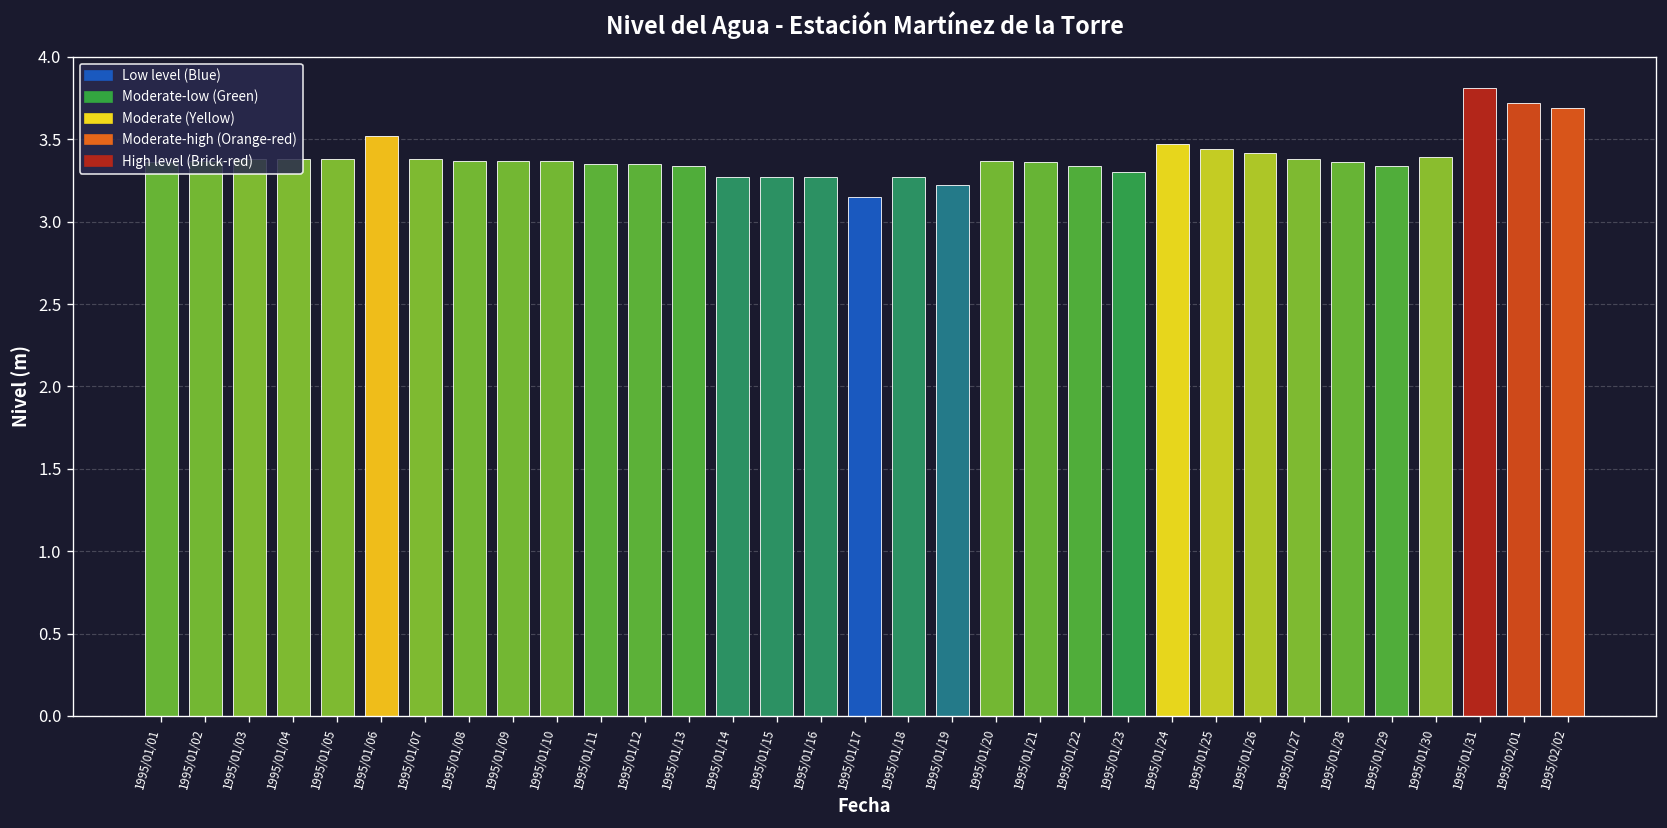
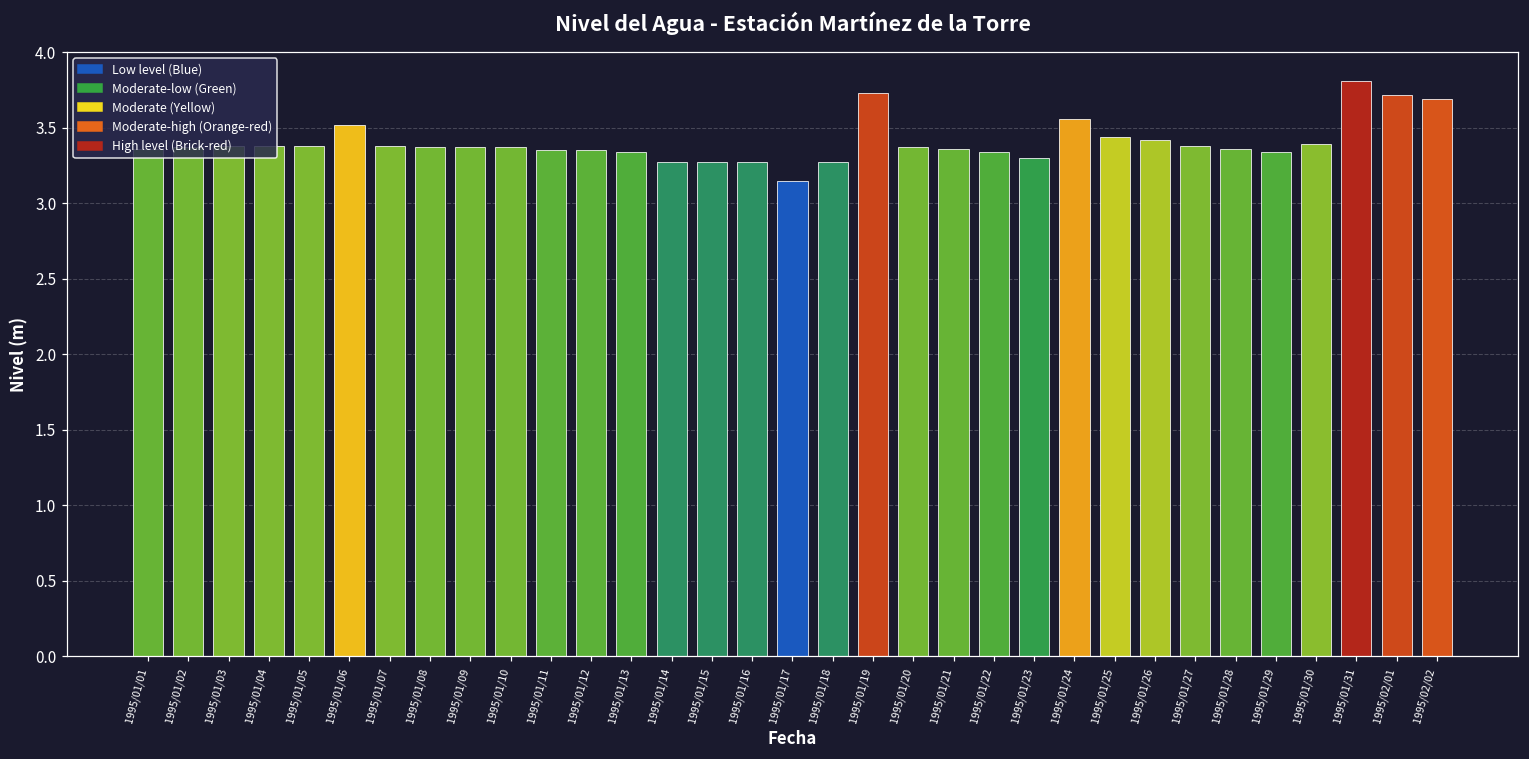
1995/01/19: 3.22 -> 3.73
1995/01/24: 3.47 -> 3.56
